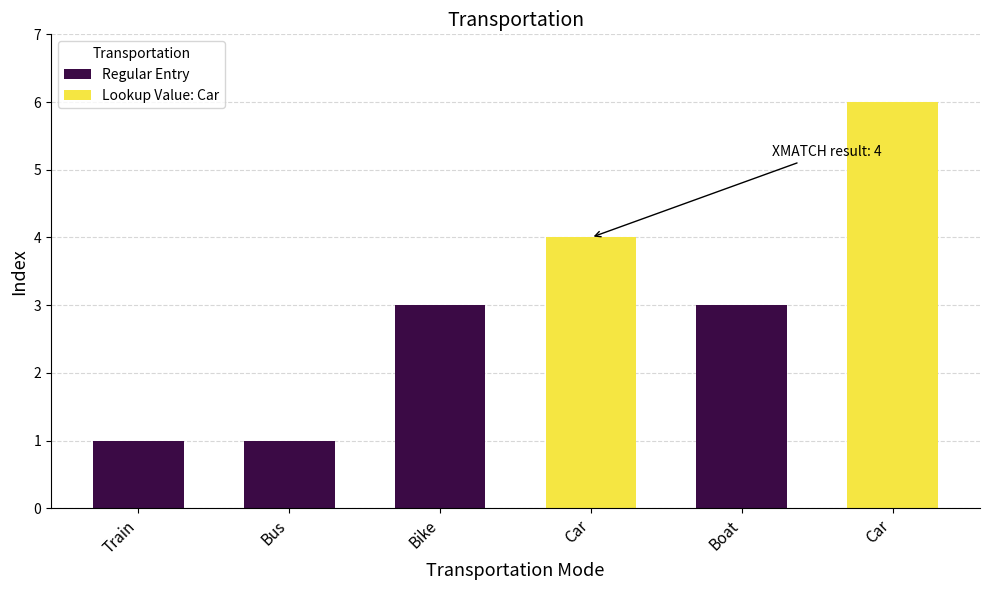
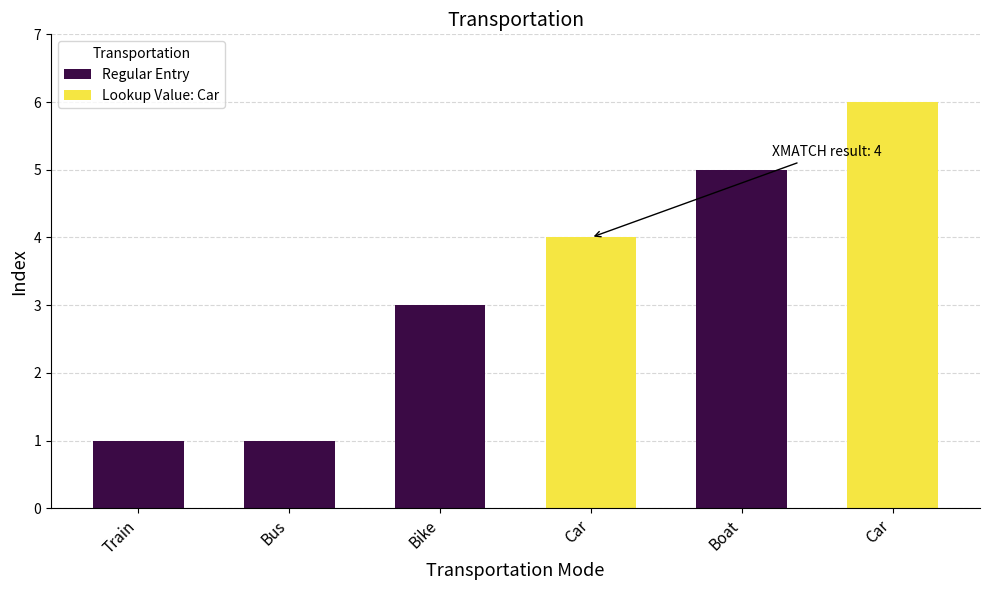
Boat: 3 -> 5
